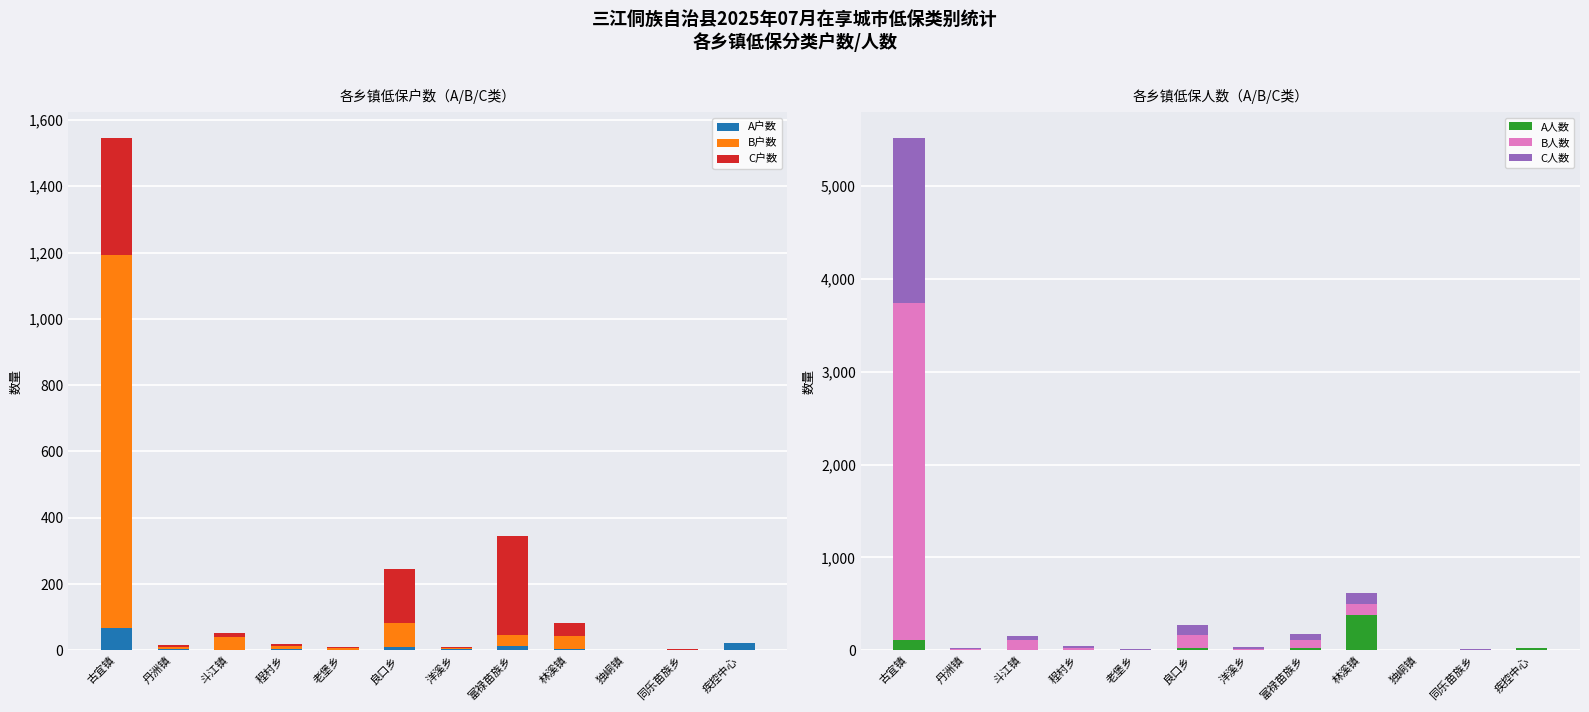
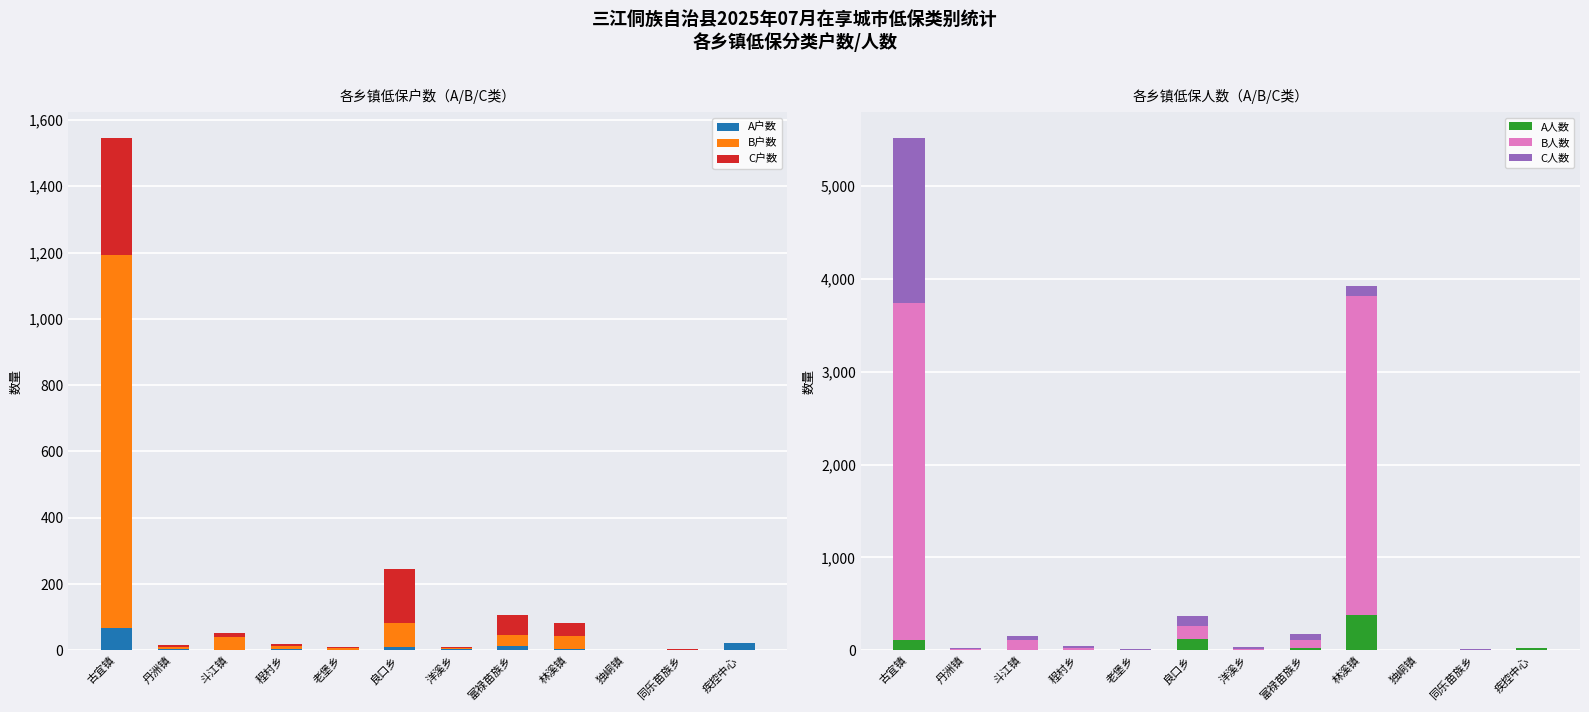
各乡镇低保户数（A/B/C类）, C户数, 富禄苗族乡: 300 -> 60
各乡镇低保人数（A/B/C类）, A人数, 良口乡: 0 -> 100
各乡镇低保人数（A/B/C类）, B人数, 林溪镇: 100 -> 3,400
